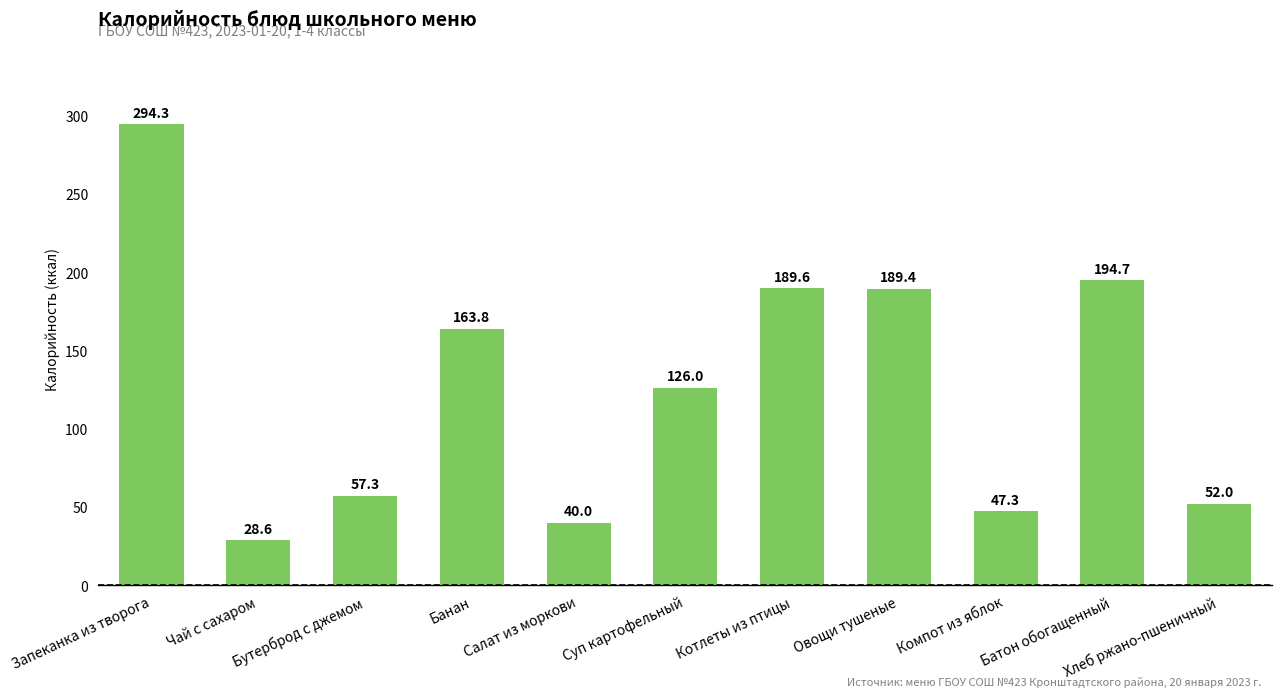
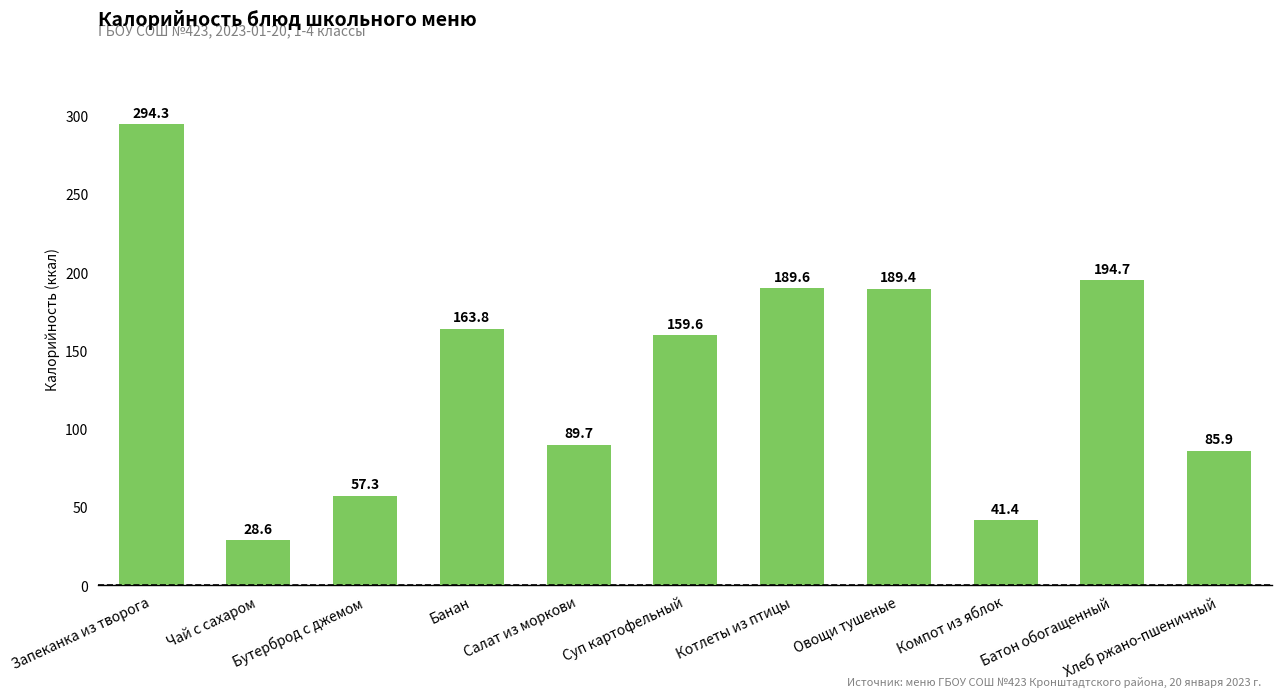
Салат из моркови: 40.0 -> 89.7
Суп картофельный: 126.0 -> 159.6
Компот из яблок: 47.3 -> 41.4
Хлеб ржано-пшеничный: 52.0 -> 85.9
